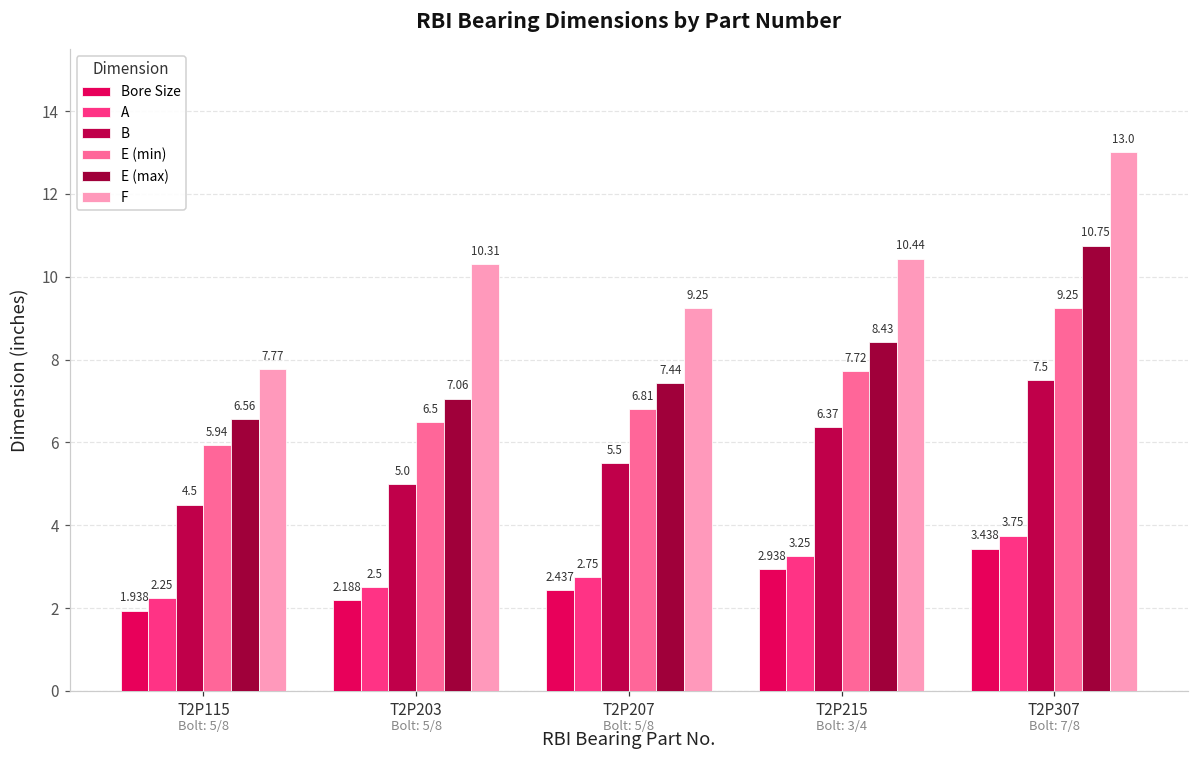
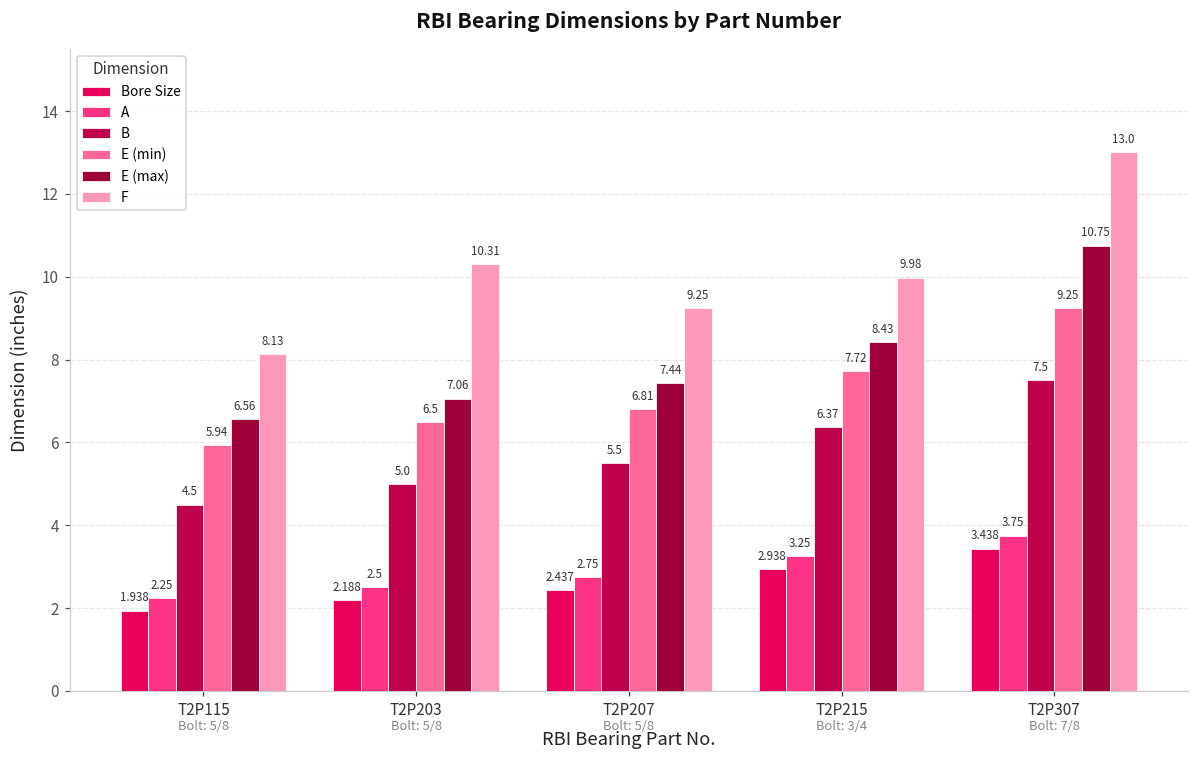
F, T2P115: 7.77 -> 8.13
F, T2P215: 10.44 -> 9.98
